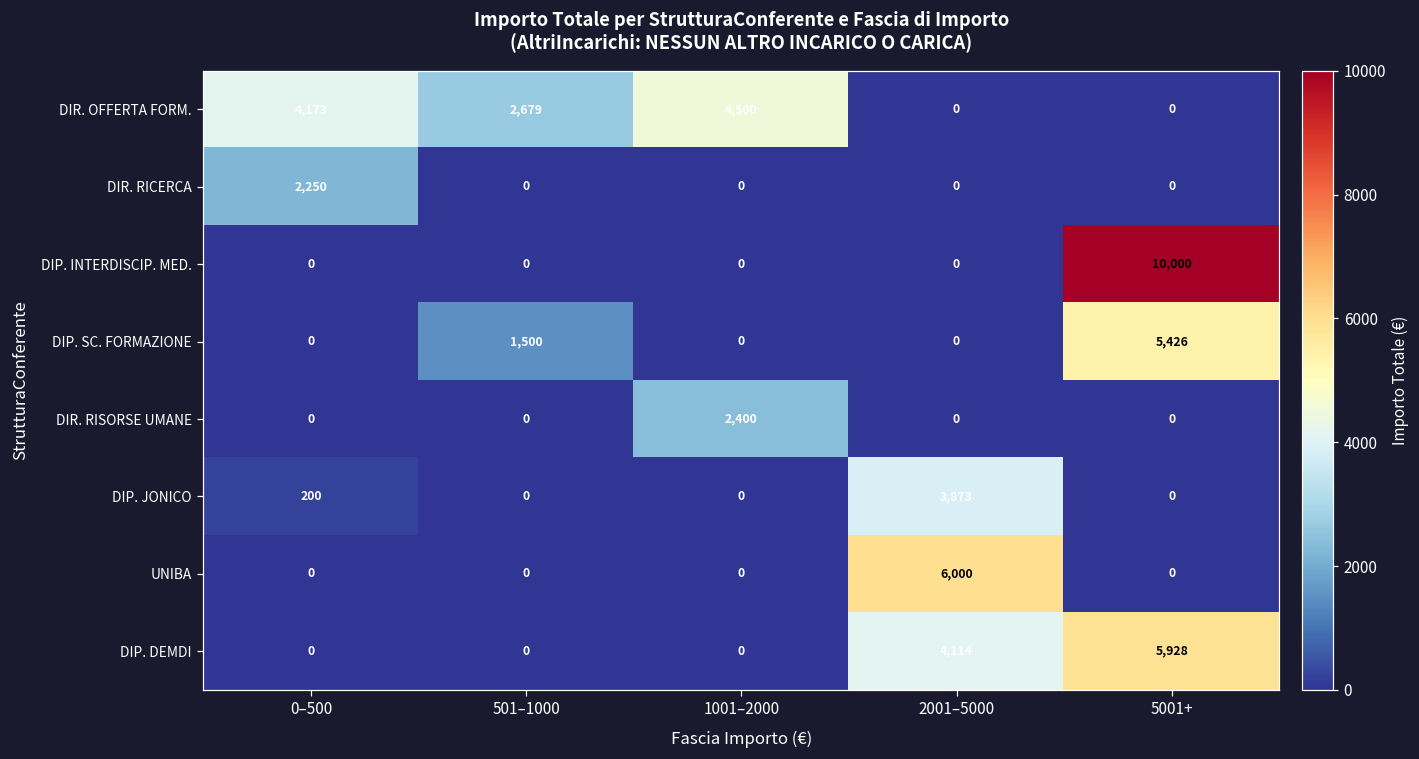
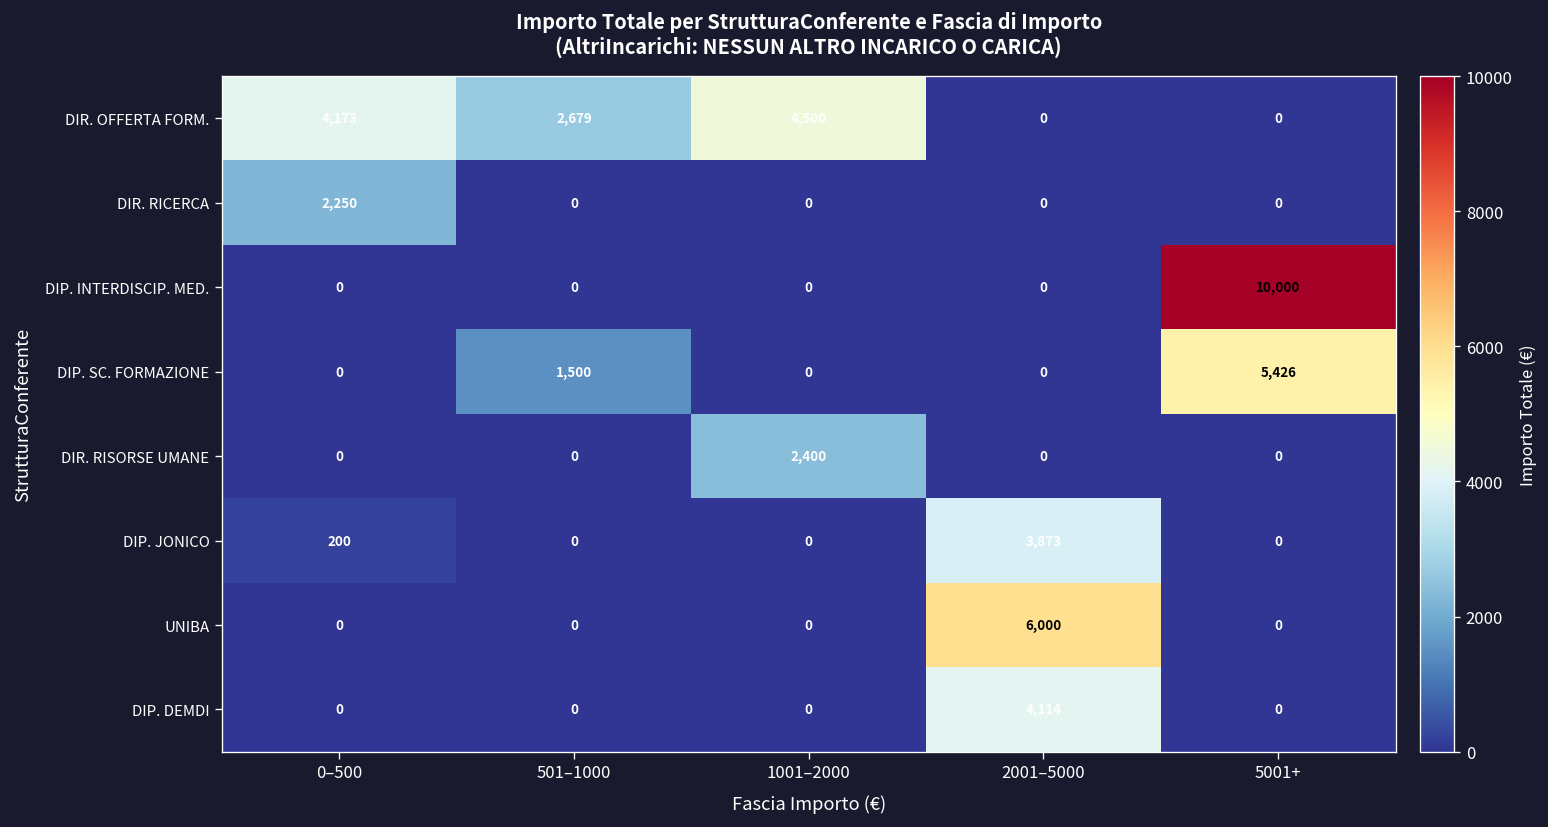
DIP. DEMDI, 5001+: 5,928 -> 0
